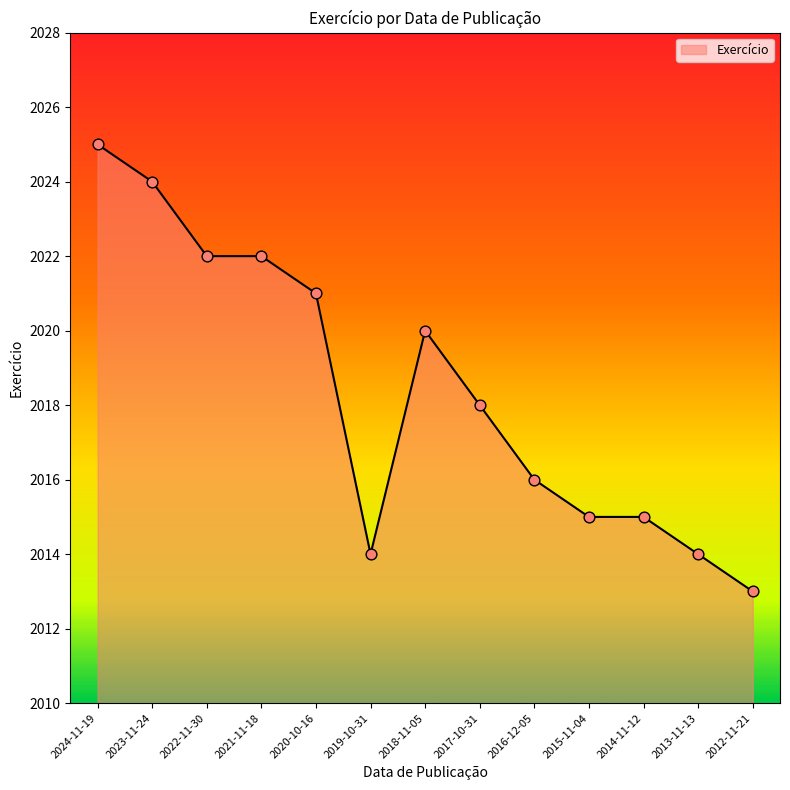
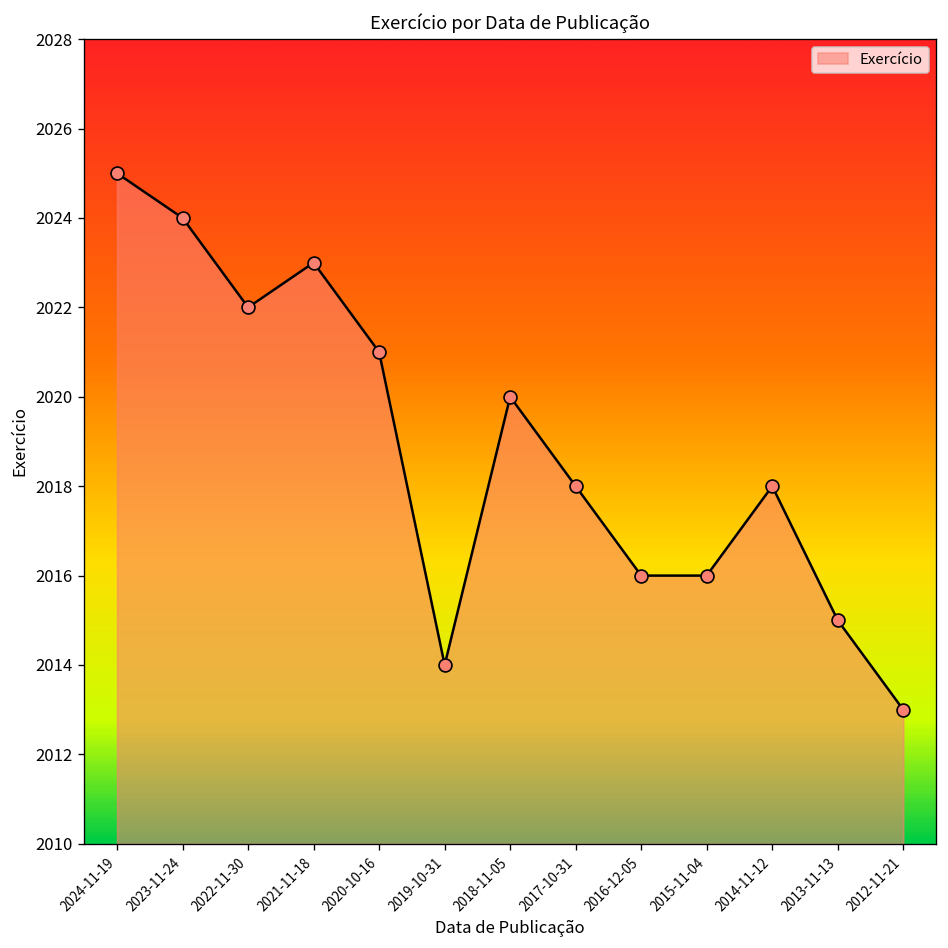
2021-11-18: 2022 -> 2023
2015-11-04: 2015 -> 2016
2014-11-12: 2015 -> 2018
2013-11-13: 2014 -> 2015
